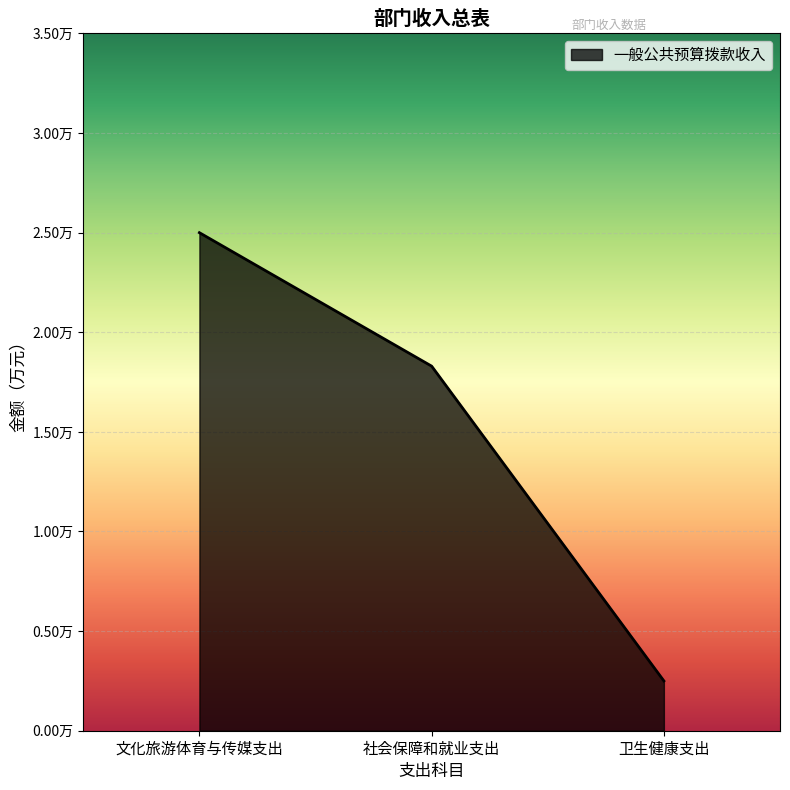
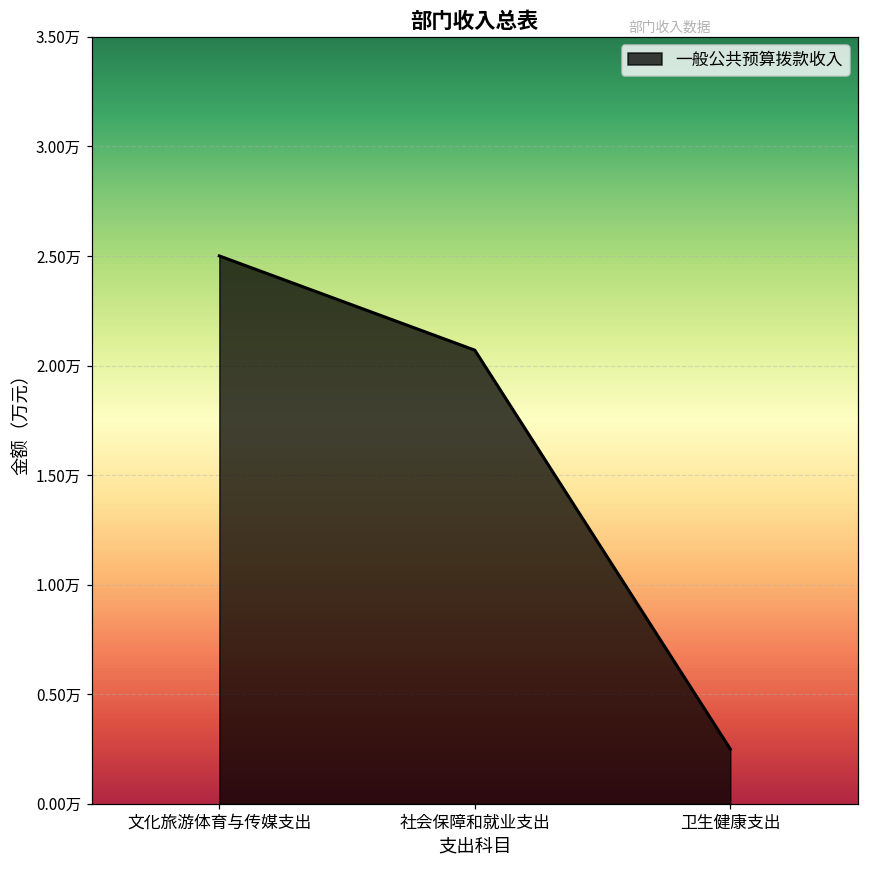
社会保障和就业支出: 1.83万 -> 2.07万
